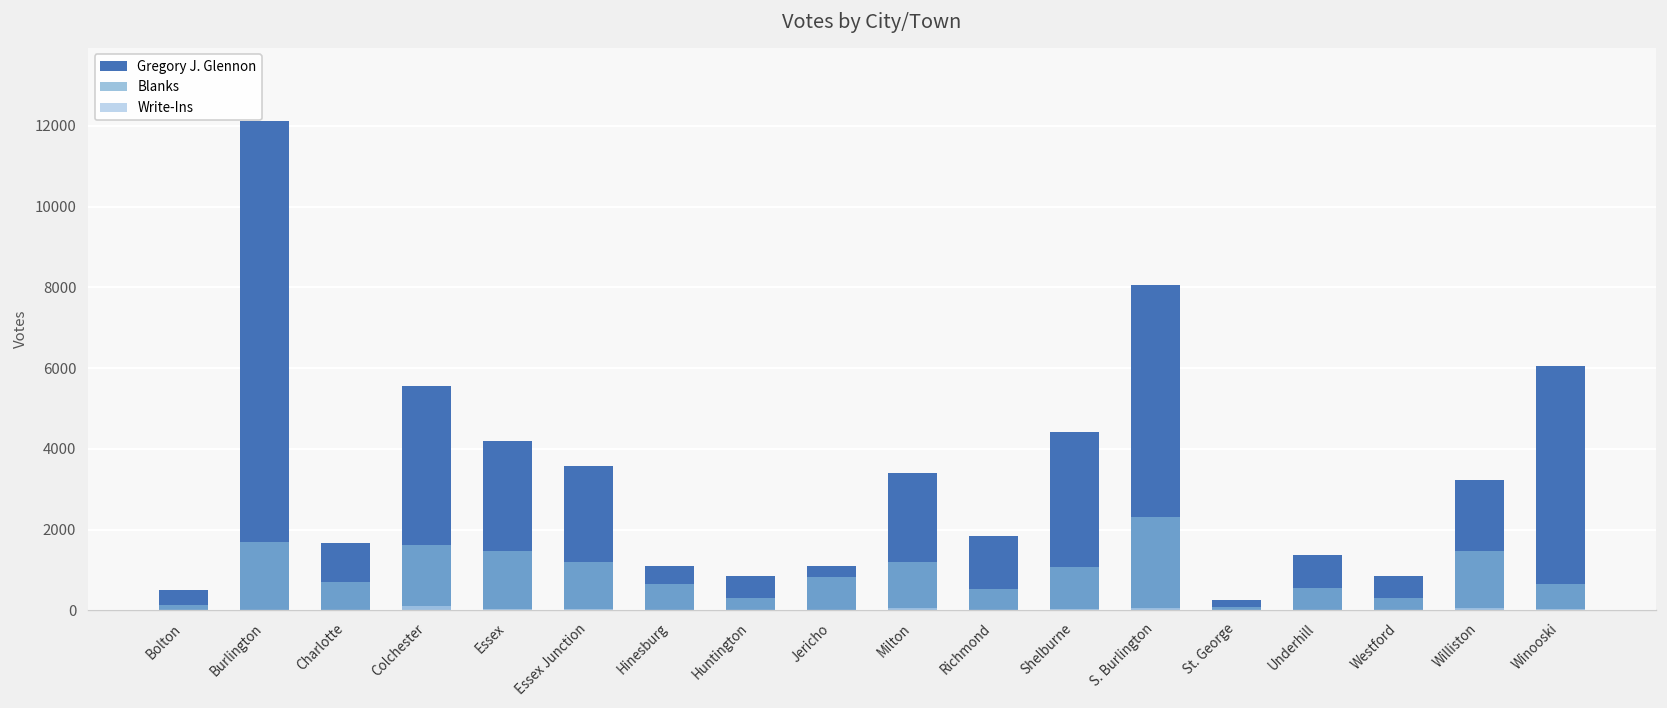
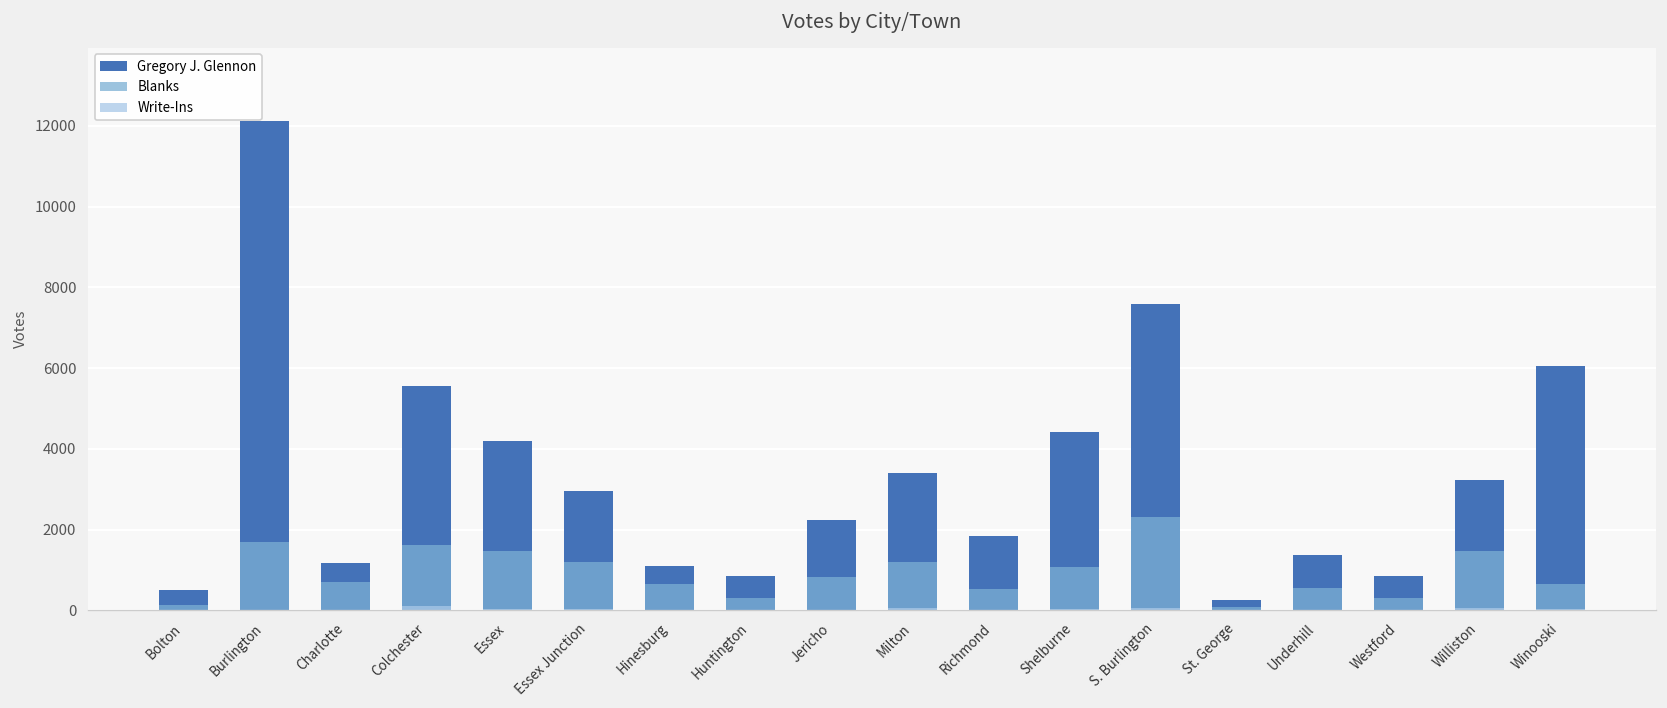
Gregory J. Glennon, Charlotte: 1700 -> 1200
Gregory J. Glennon, Essex Junction: 3600 -> 3000
Gregory J. Glennon, Jericho: 1100 -> 2200
Gregory J. Glennon, S. Burlington: 8100 -> 7600
